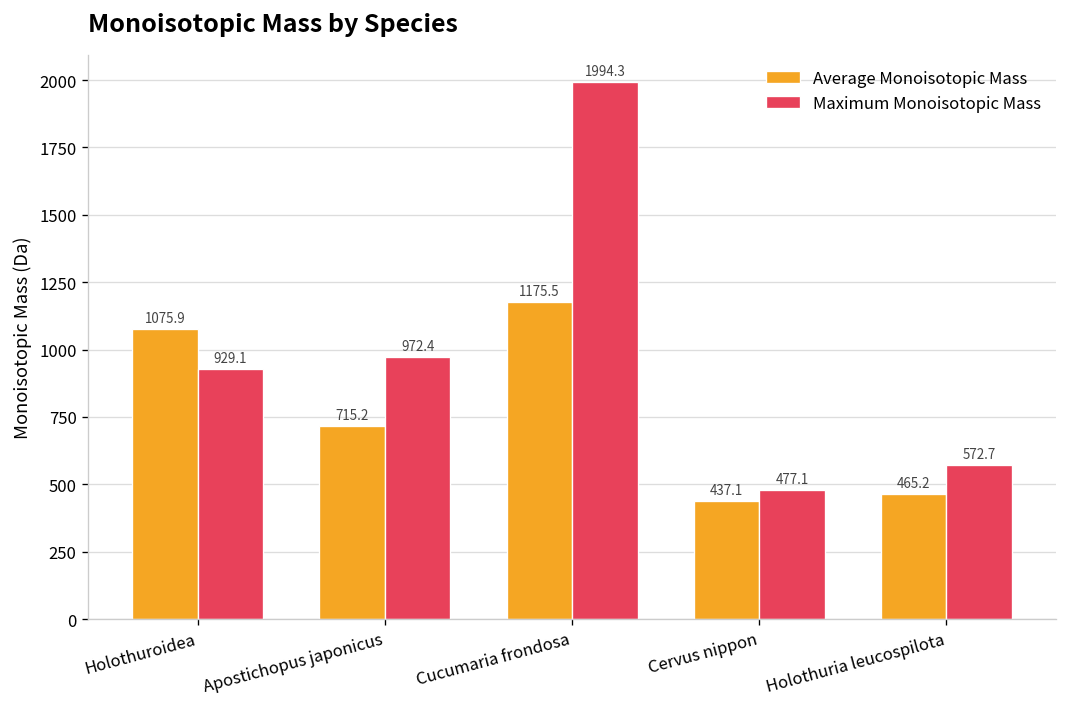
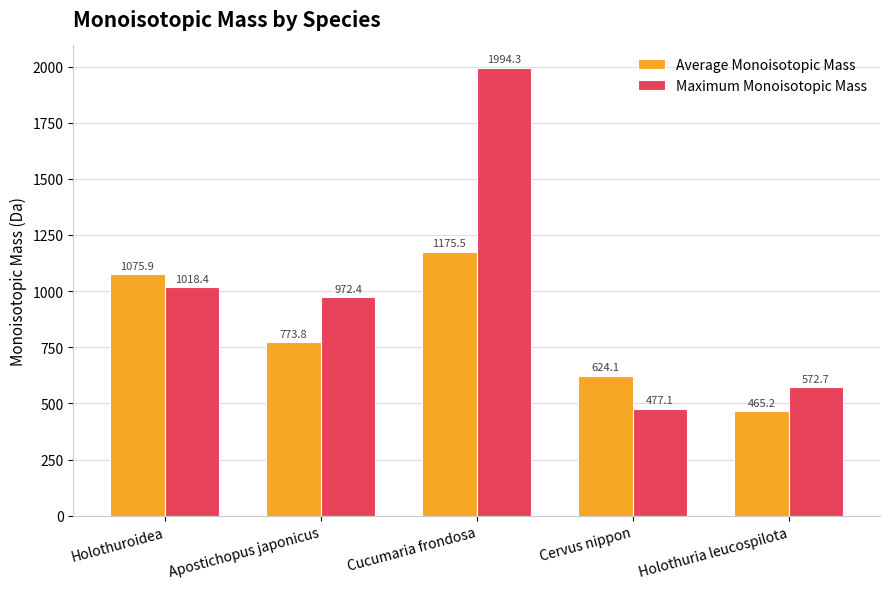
Maximum Monoisotopic Mass, Holothuroidea: 929.1 -> 1018.4
Average Monoisotopic Mass, Apostichopus japonicus: 715.2 -> 773.8
Average Monoisotopic Mass, Cervus nippon: 437.1 -> 624.1
